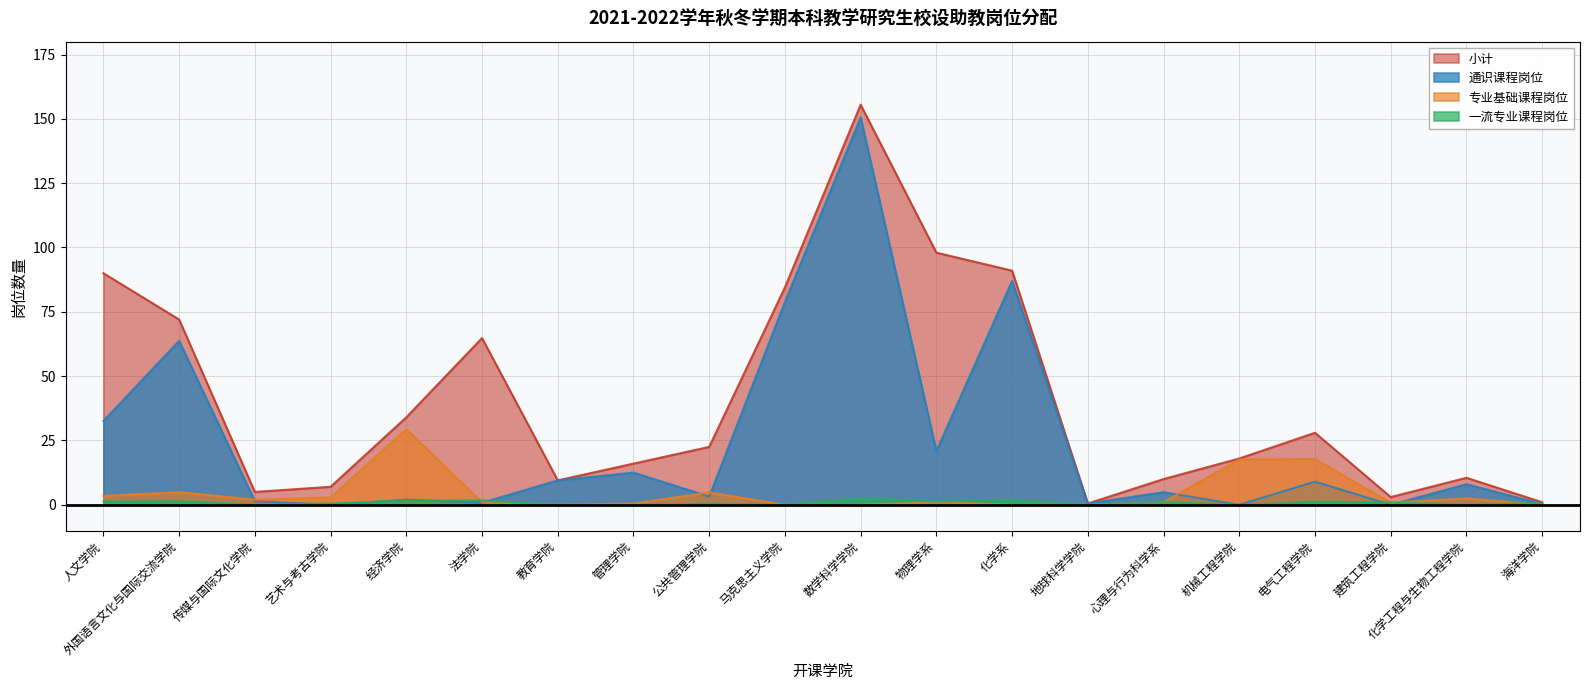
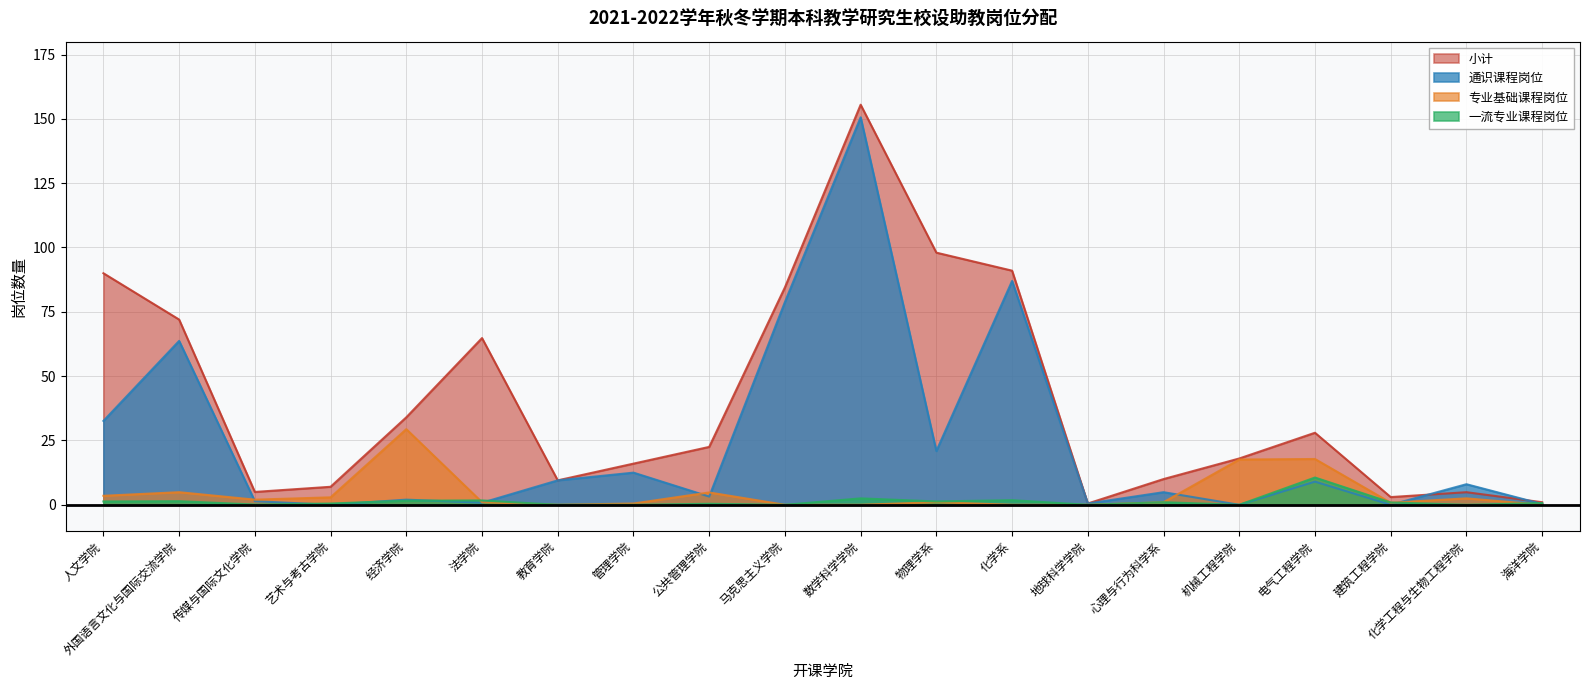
一流专业课程岗位, 电气工程学院: 1 -> 11
小计, 化学工程与生物工程学院: 11 -> 5
